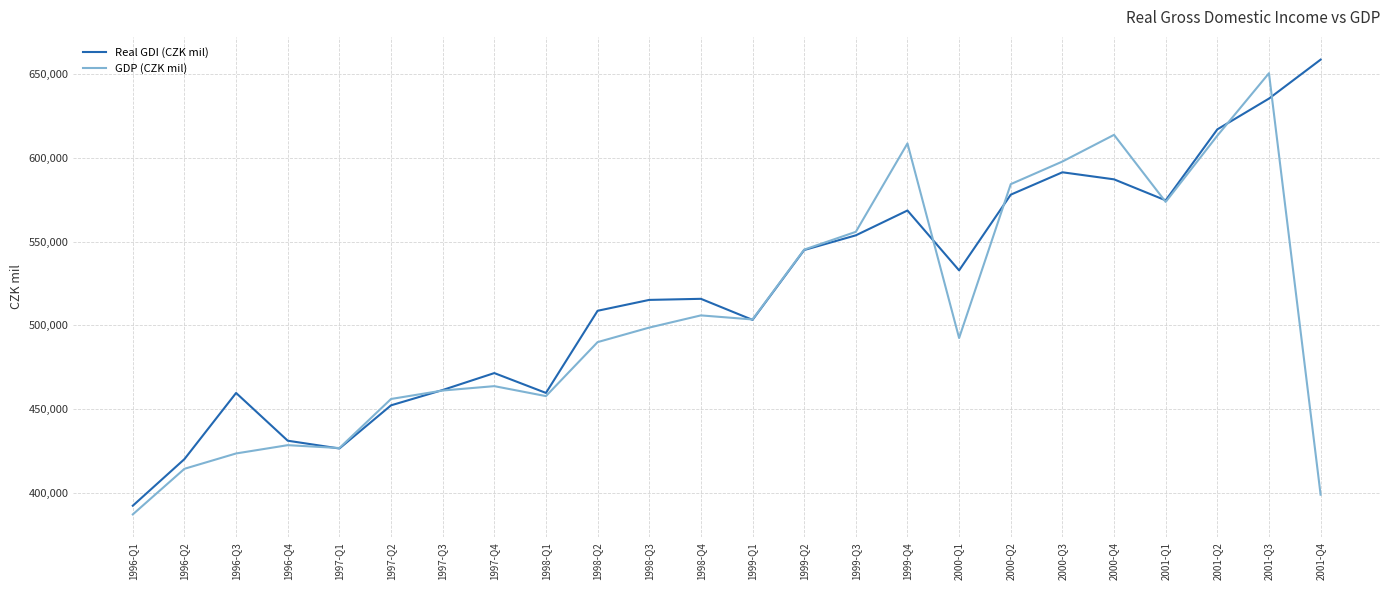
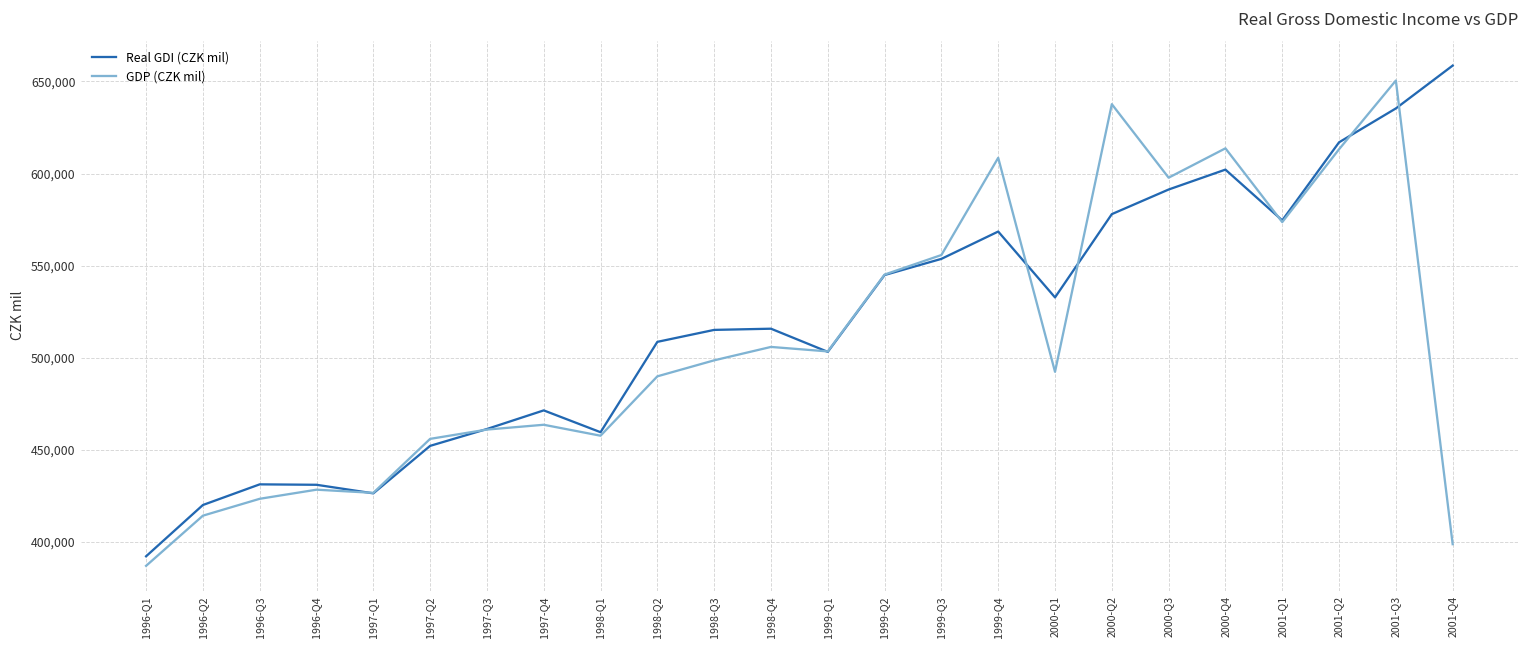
Real GDI (CZK mil), 1996-Q3: 460,000 -> 431,000
GDP (CZK mil), 2000-Q2: 584,000 -> 638,000
Real GDI (CZK mil), 2000-Q4: 587,000 -> 602,000
